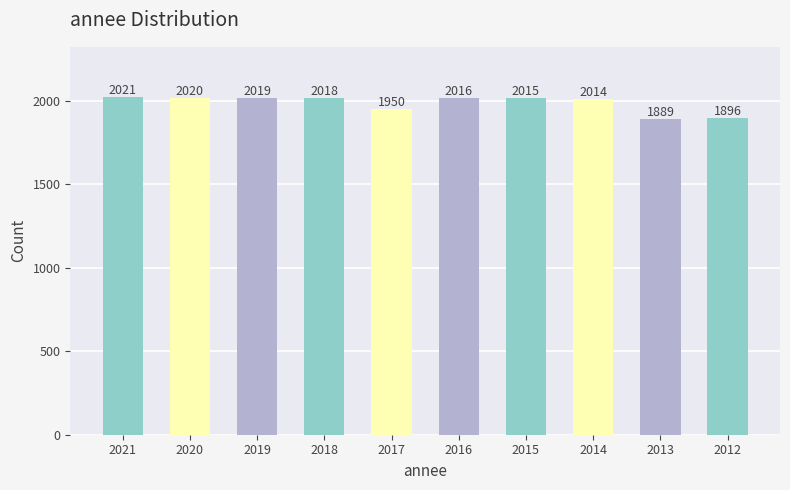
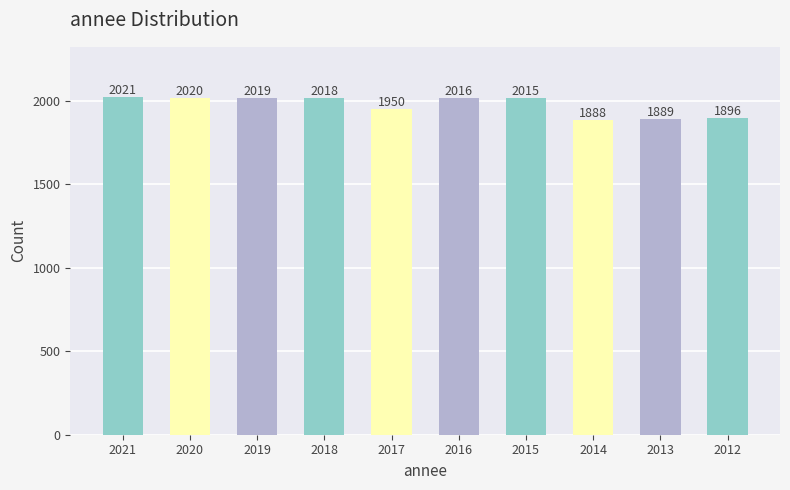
2014: 2014 -> 1888
